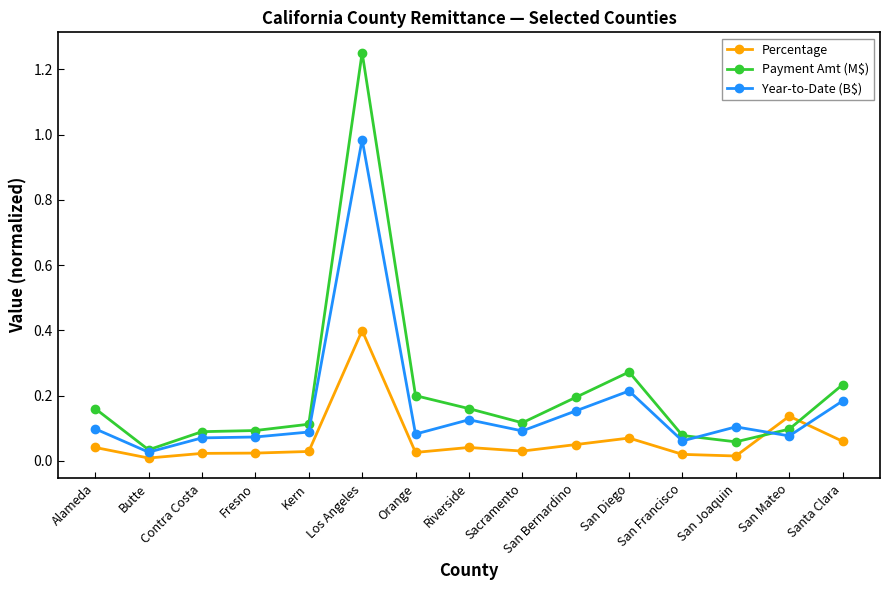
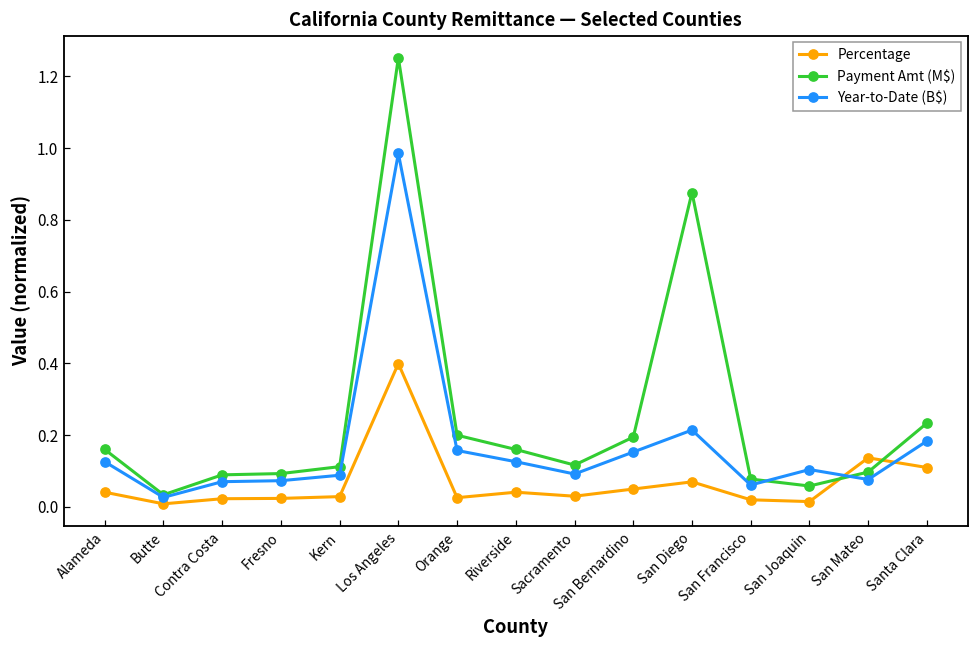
Year-to-Date (B$), Alameda: 0.10 -> 0.13
Year-to-Date (B$), Orange: 0.08 -> 0.16
Payment Amt (M$), San Diego: 0.27 -> 0.88
Percentage, Santa Clara: 0.06 -> 0.11
